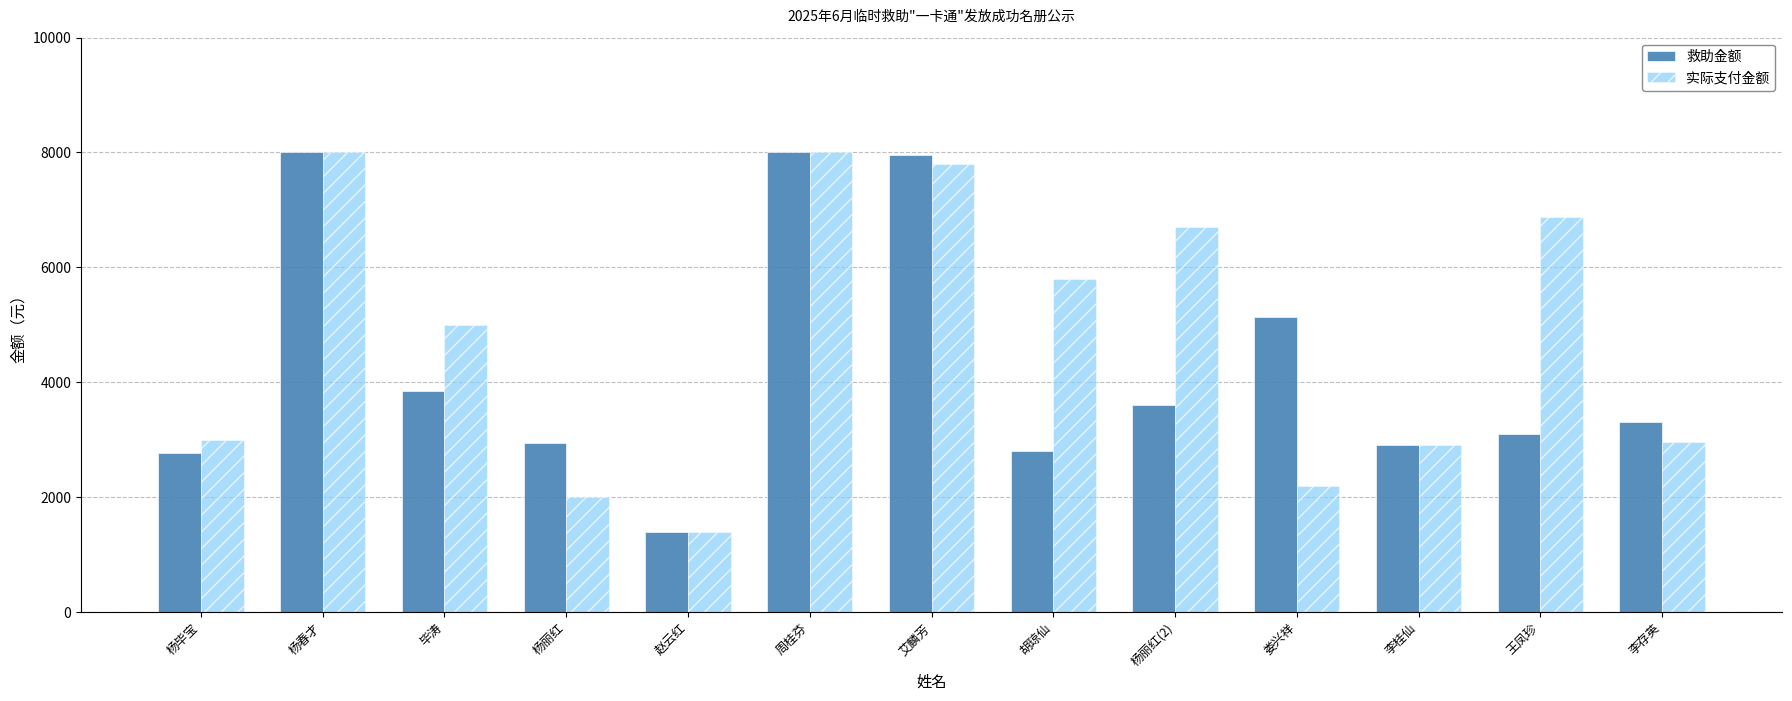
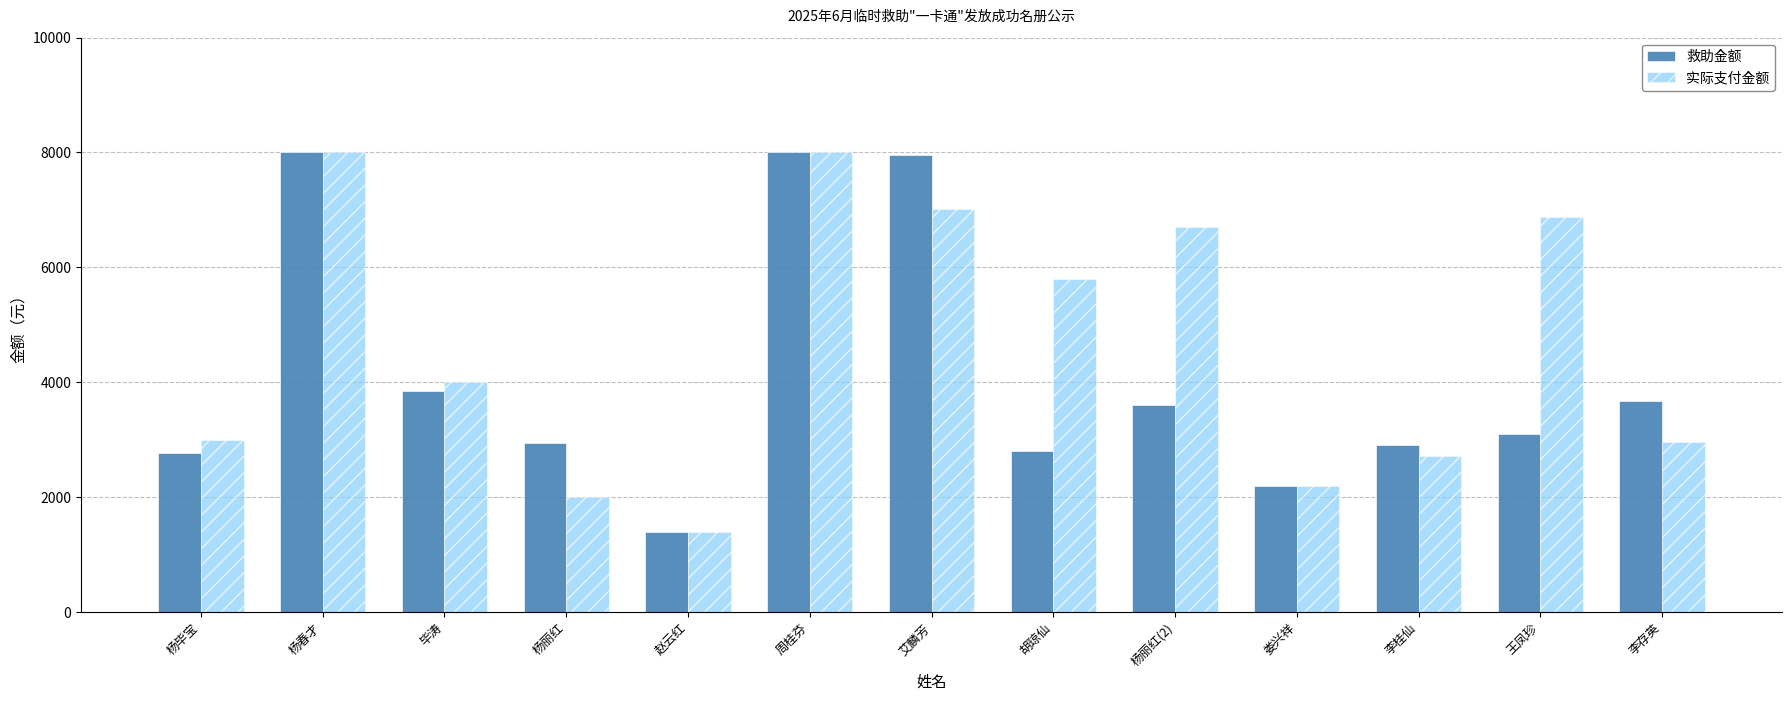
实际支付金额, 毕涛: 5000 -> 4000
实际支付金额, 艾麟芳: 7800 -> 7000
救助金额, 娄兴祥: 5100 -> 2200
实际支付金额, 李桂仙: 2900 -> 2700
救助金额, 李存英: 3300 -> 3700
